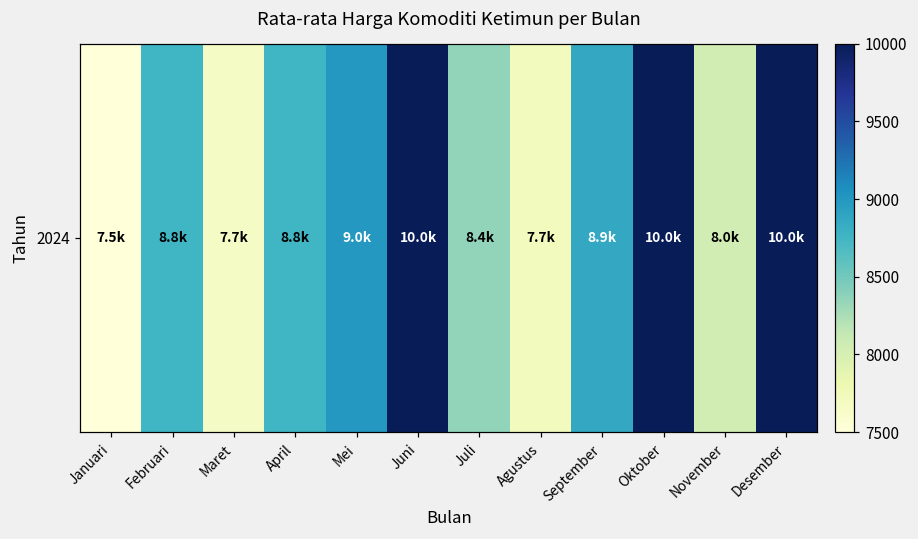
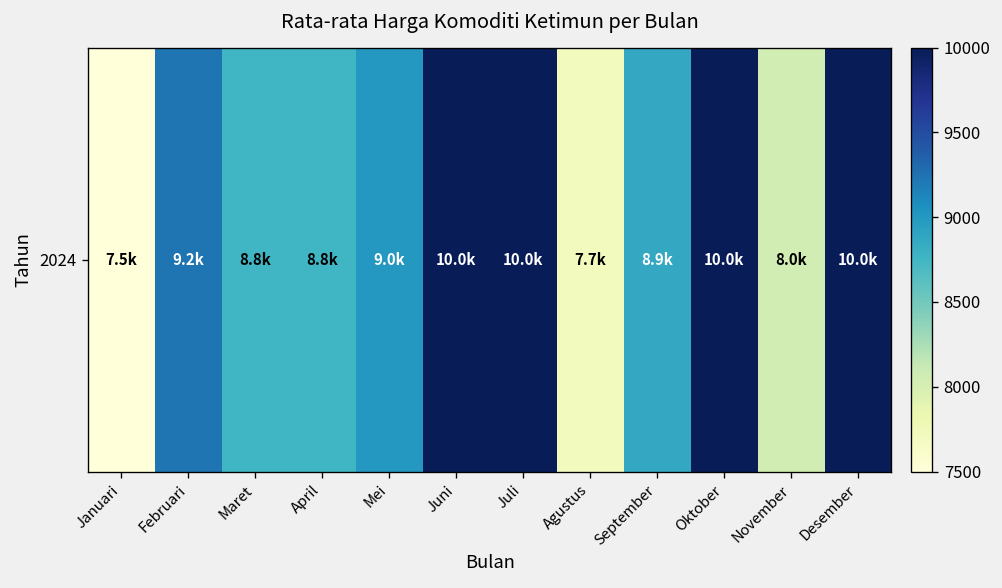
2024, Februari: 8.8k -> 9.2k
2024, Maret: 7.7k -> 8.8k
2024, Juli: 8.4k -> 10.0k
